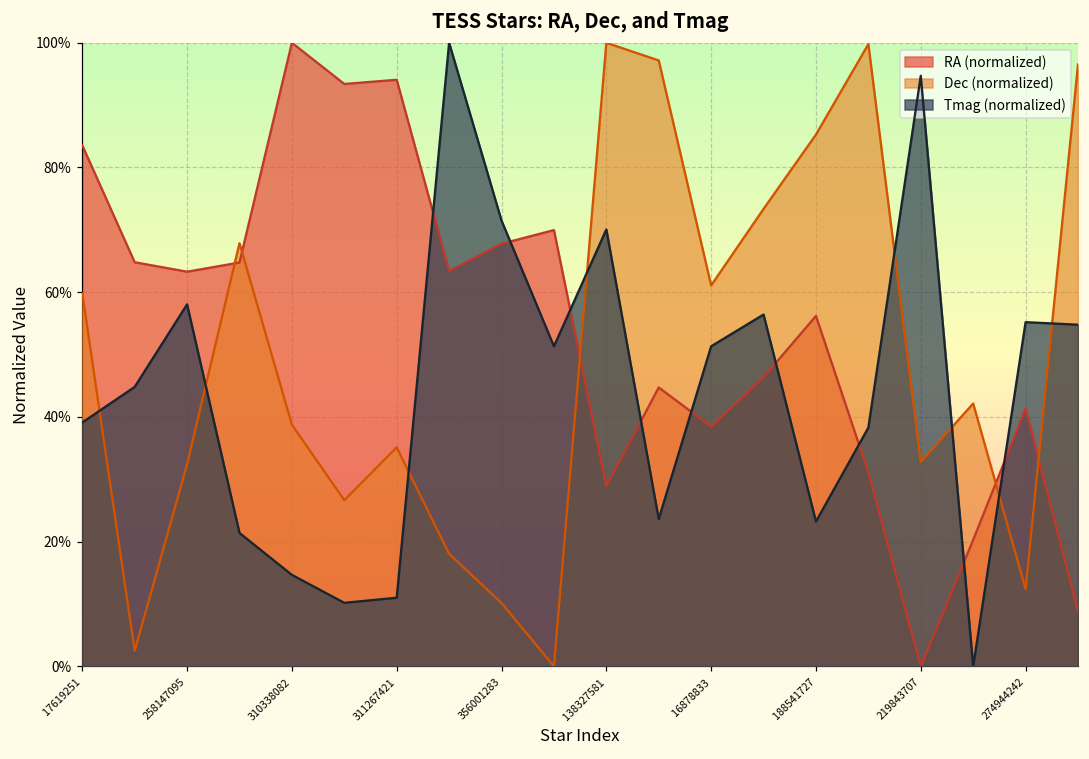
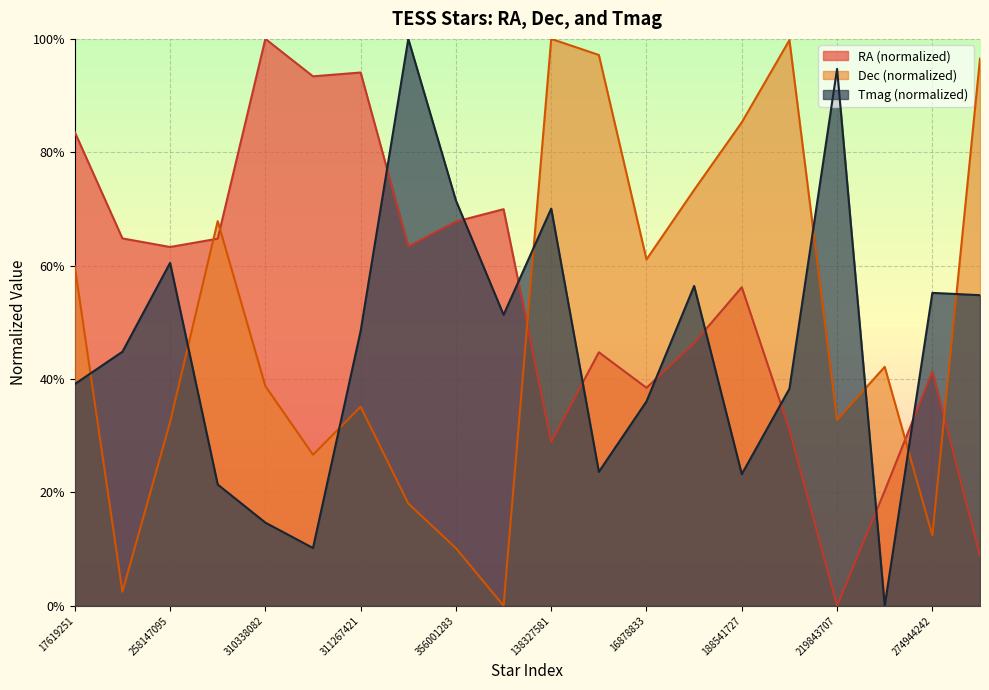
Tmag (normalized), 258147095: 58% -> 60%
Tmag (normalized), 311267421: 11% -> 48%
Tmag (normalized), 16878833: 51% -> 36%
